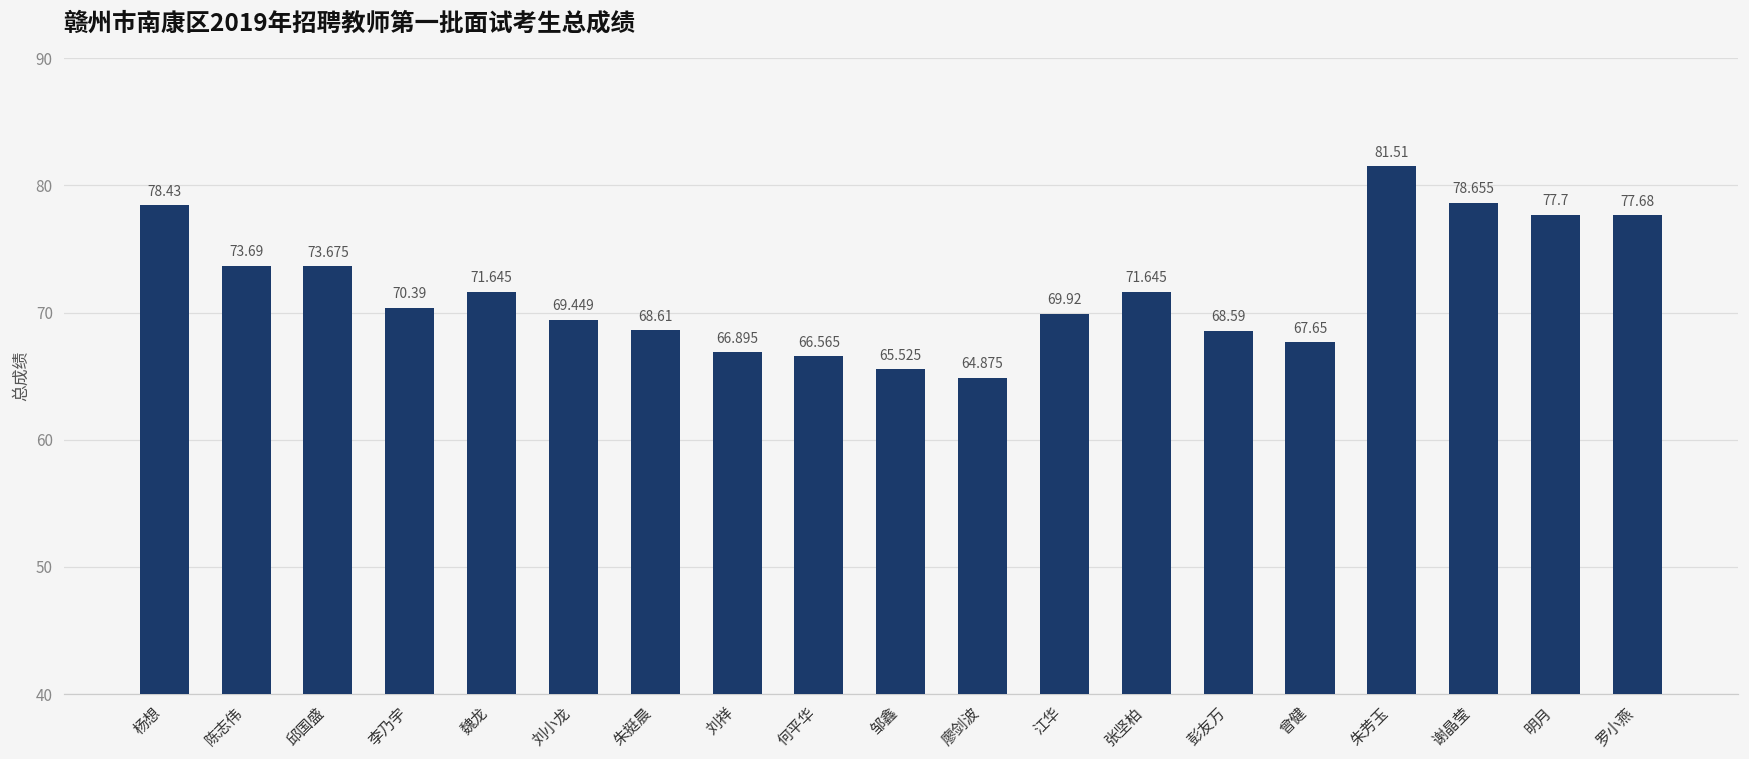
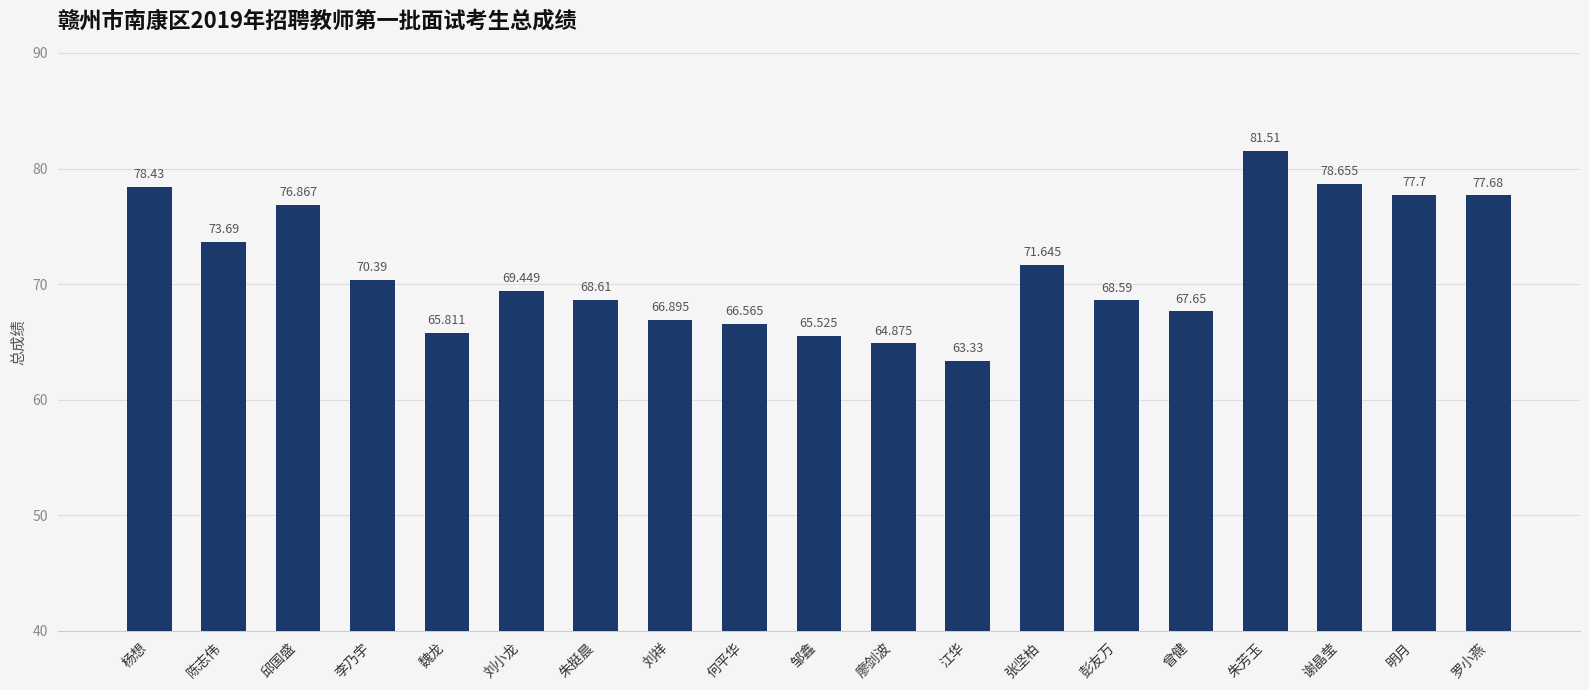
邱国盛: 73.675 -> 76.867
魏龙: 71.645 -> 65.811
江华: 69.92 -> 63.33
